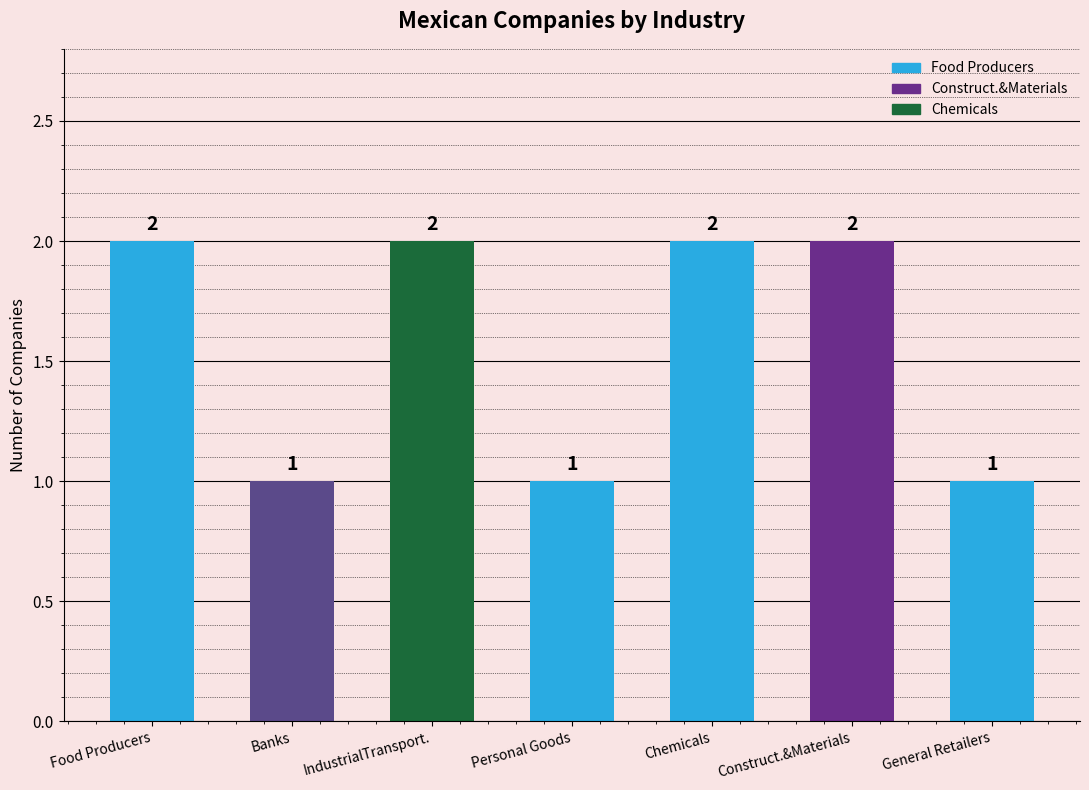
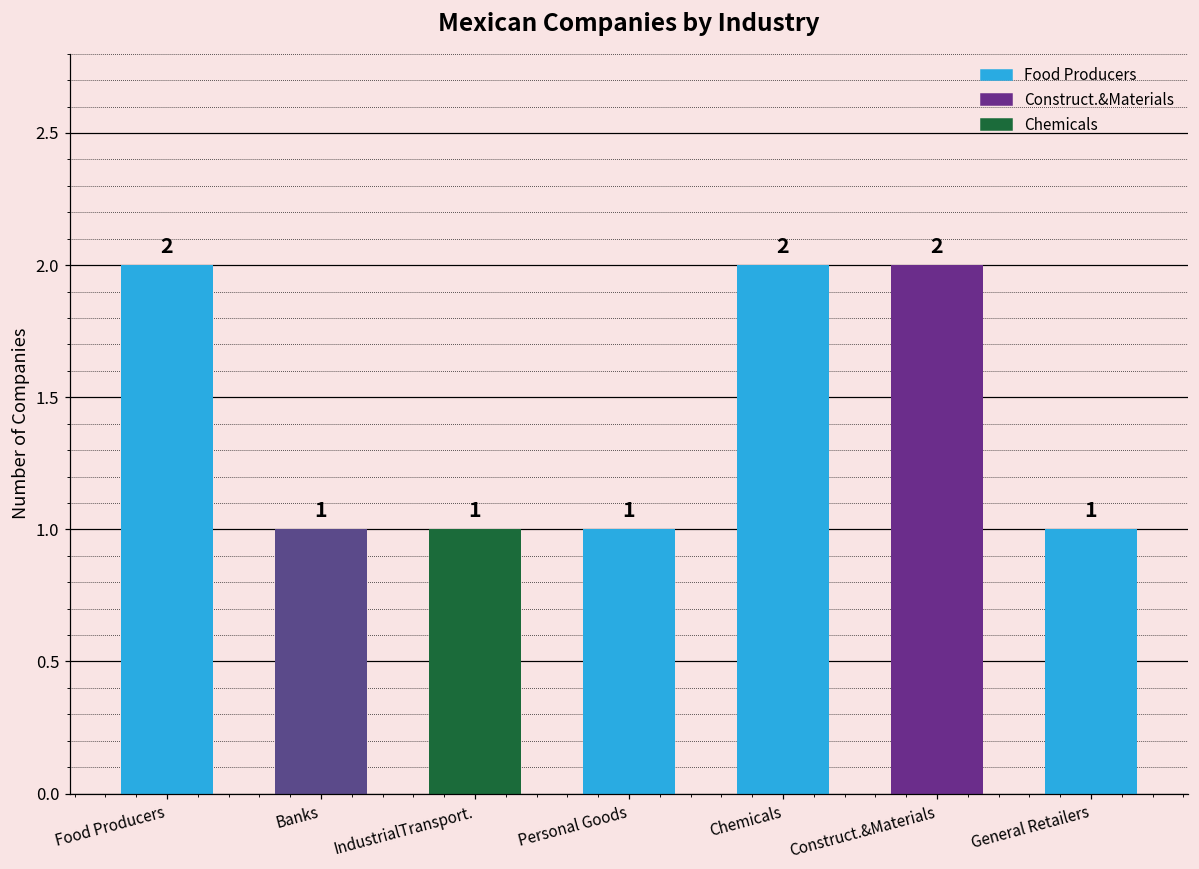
IndustrialTransport.: 2 -> 1
